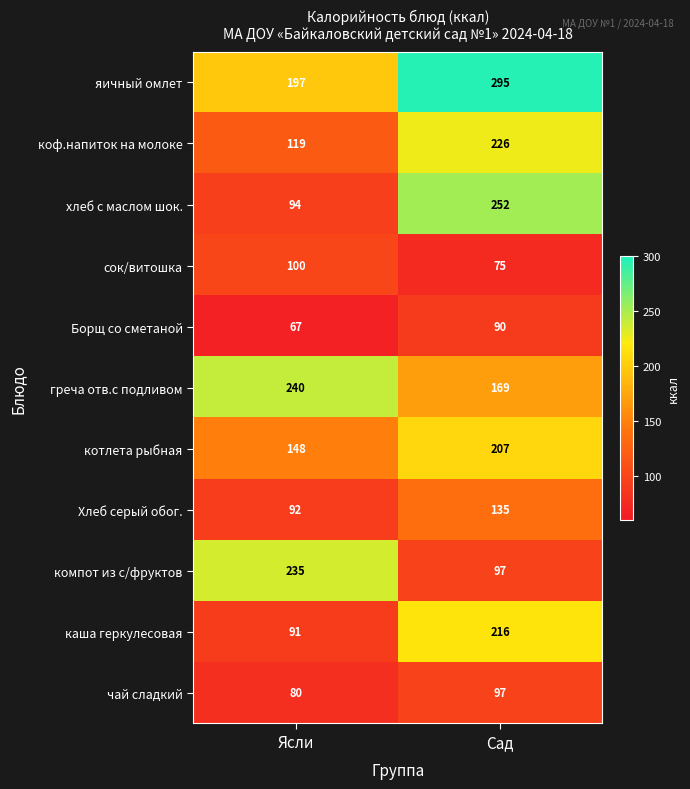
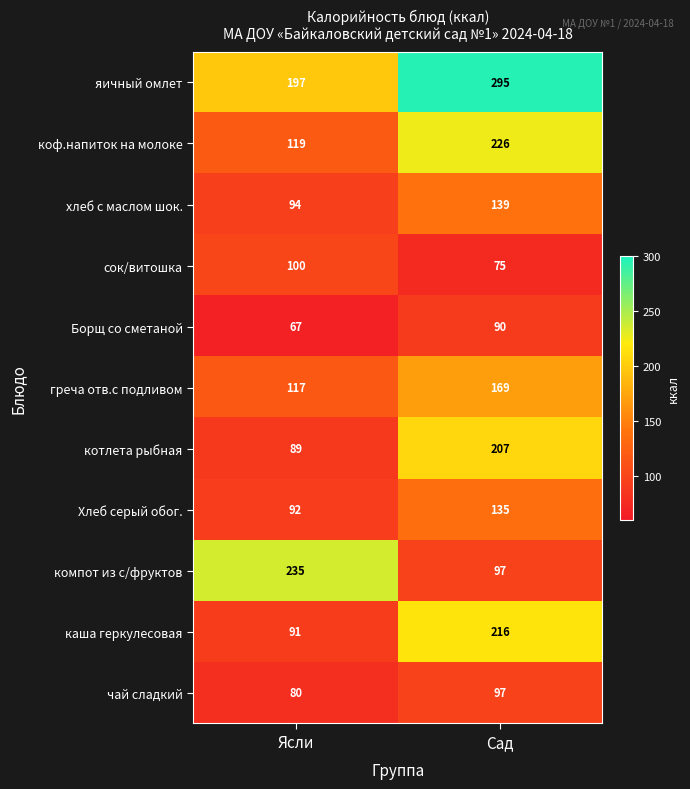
хлеб с маслом шок., Сад: 252 -> 139
греча отв.с подливом, Ясли: 240 -> 117
котлета рыбная, Ясли: 148 -> 89
